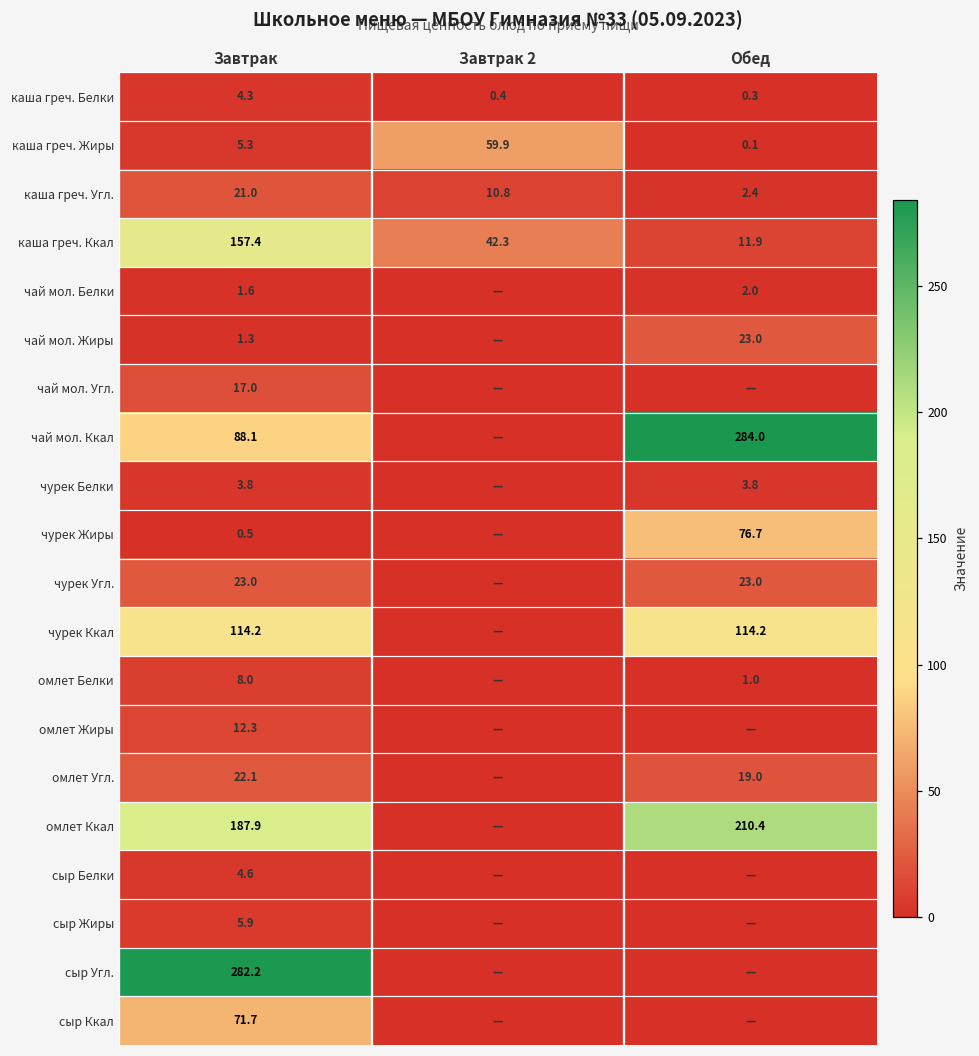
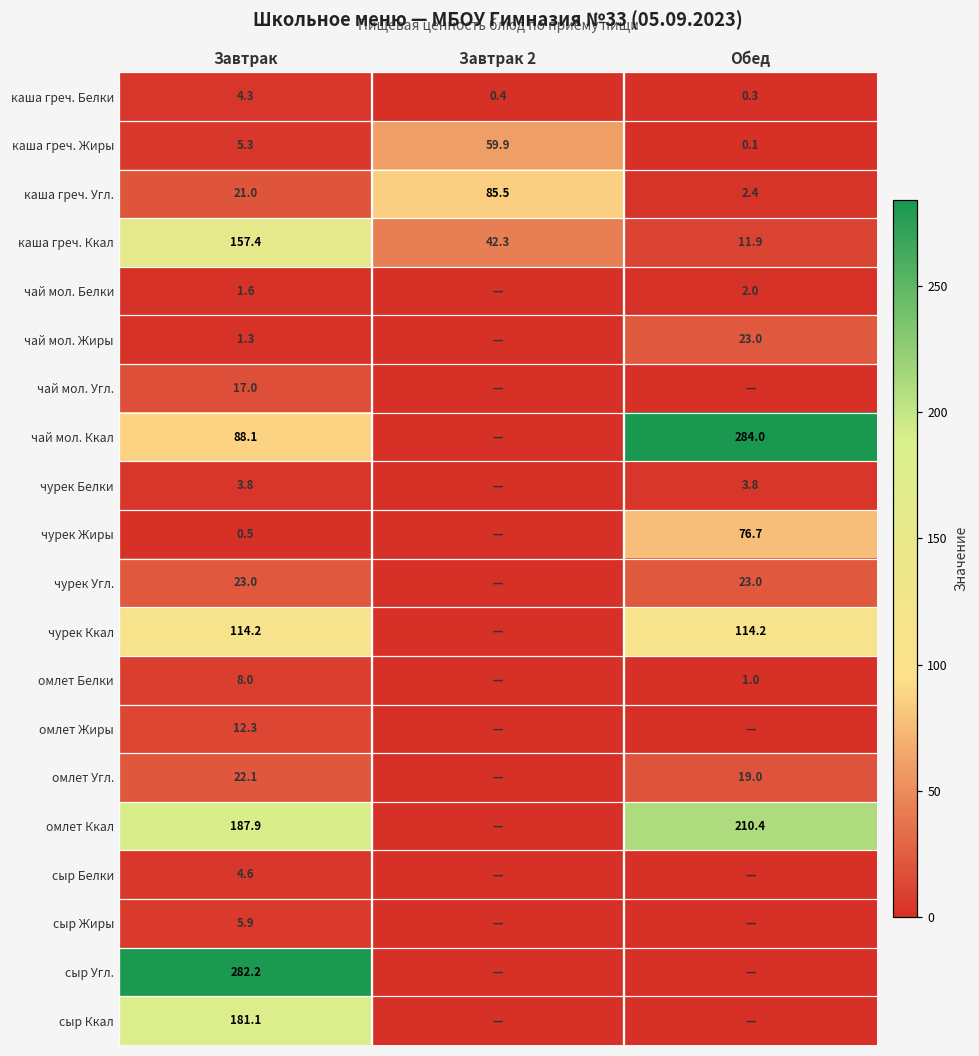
каша греч. Угл., Завтрак 2: 10.8 -> 85.5
сыр Ккал, Завтрак: 71.7 -> 181.1
